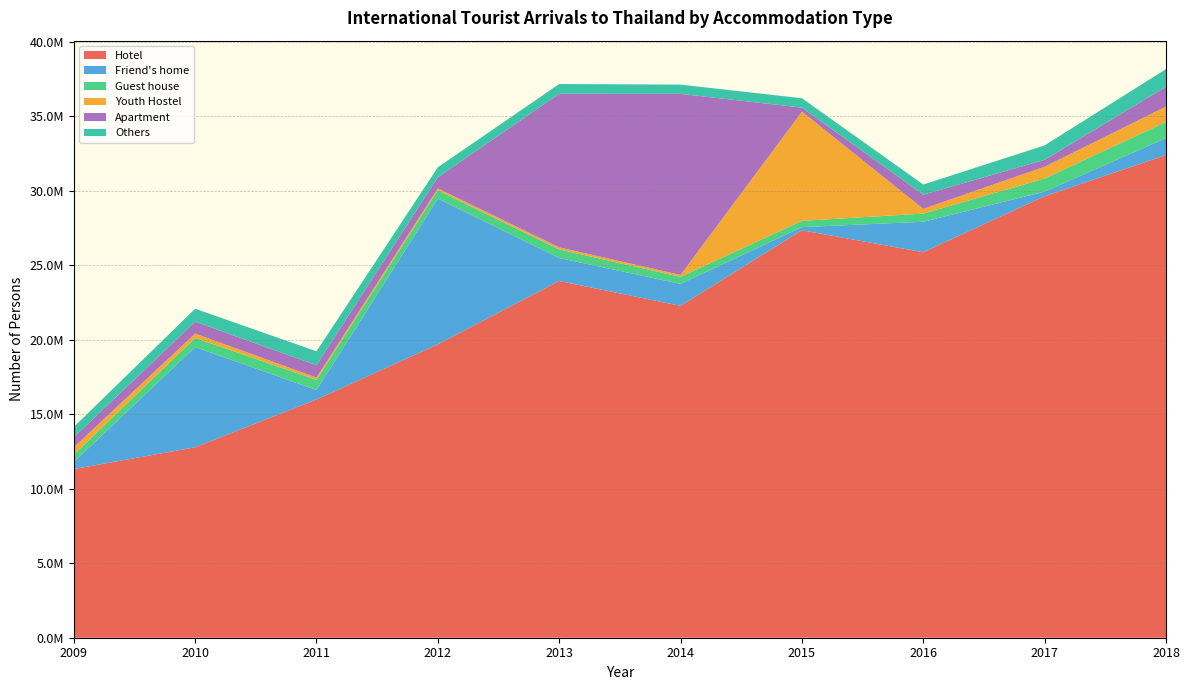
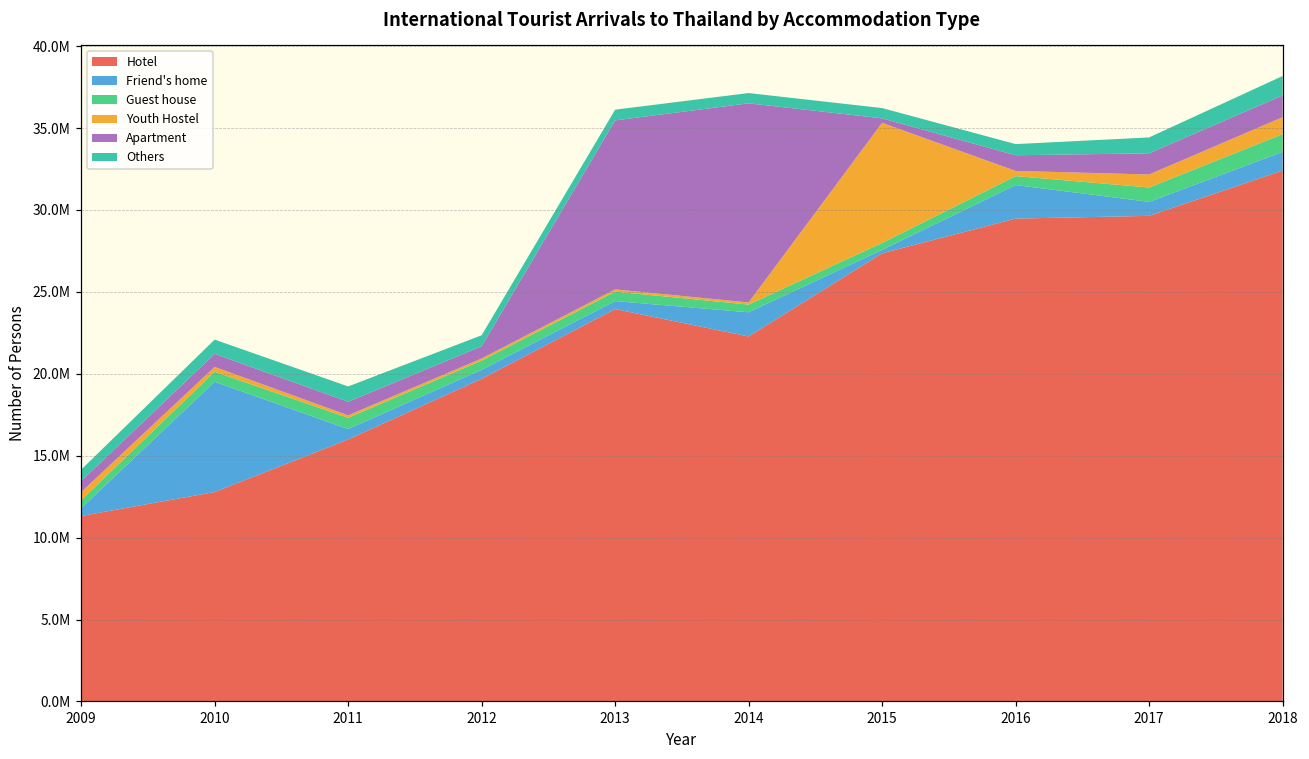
Friend's home, 2012: 9800000 -> 600000
Friend's home, 2013: 1500000 -> 500000
Hotel, 2016: 25900000 -> 29500000
Friend's home, 2017: 300000 -> 900000
Apartment, 2017: 500000 -> 1300000
